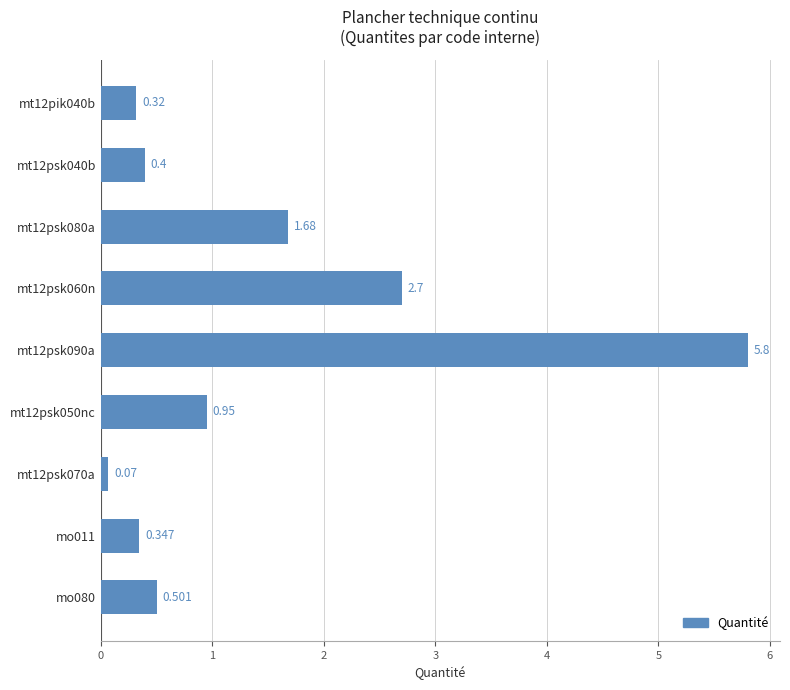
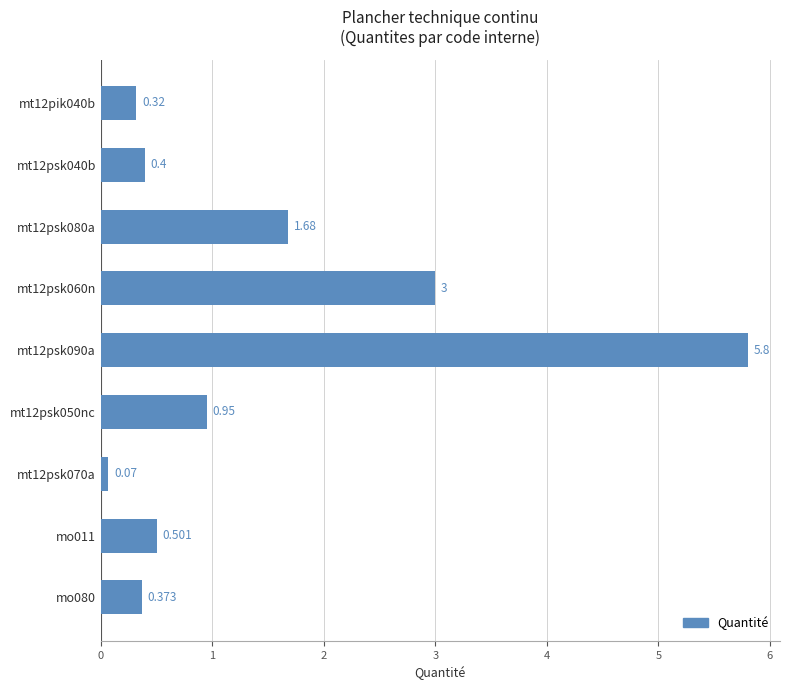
mt12psk060n: 2.7 -> 3
mo011: 0.347 -> 0.501
mo080: 0.501 -> 0.373
